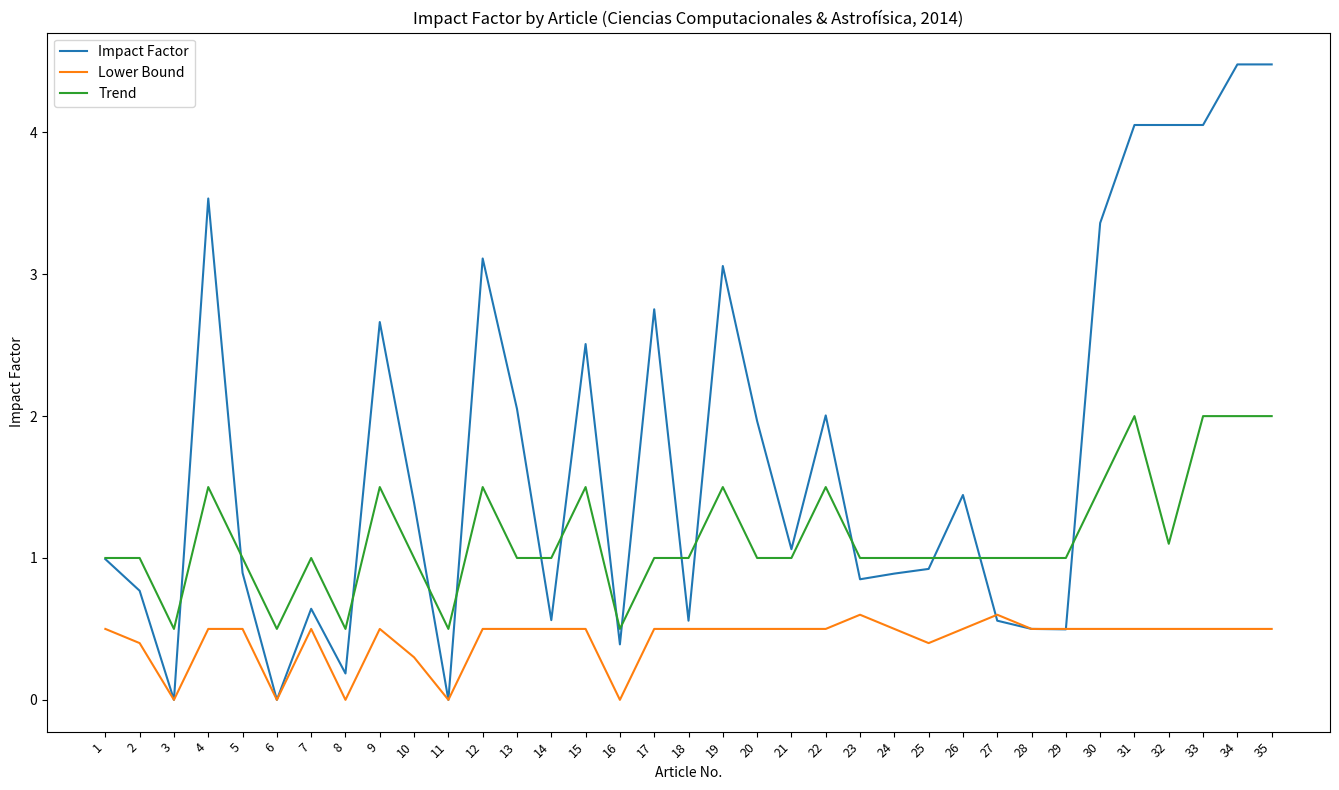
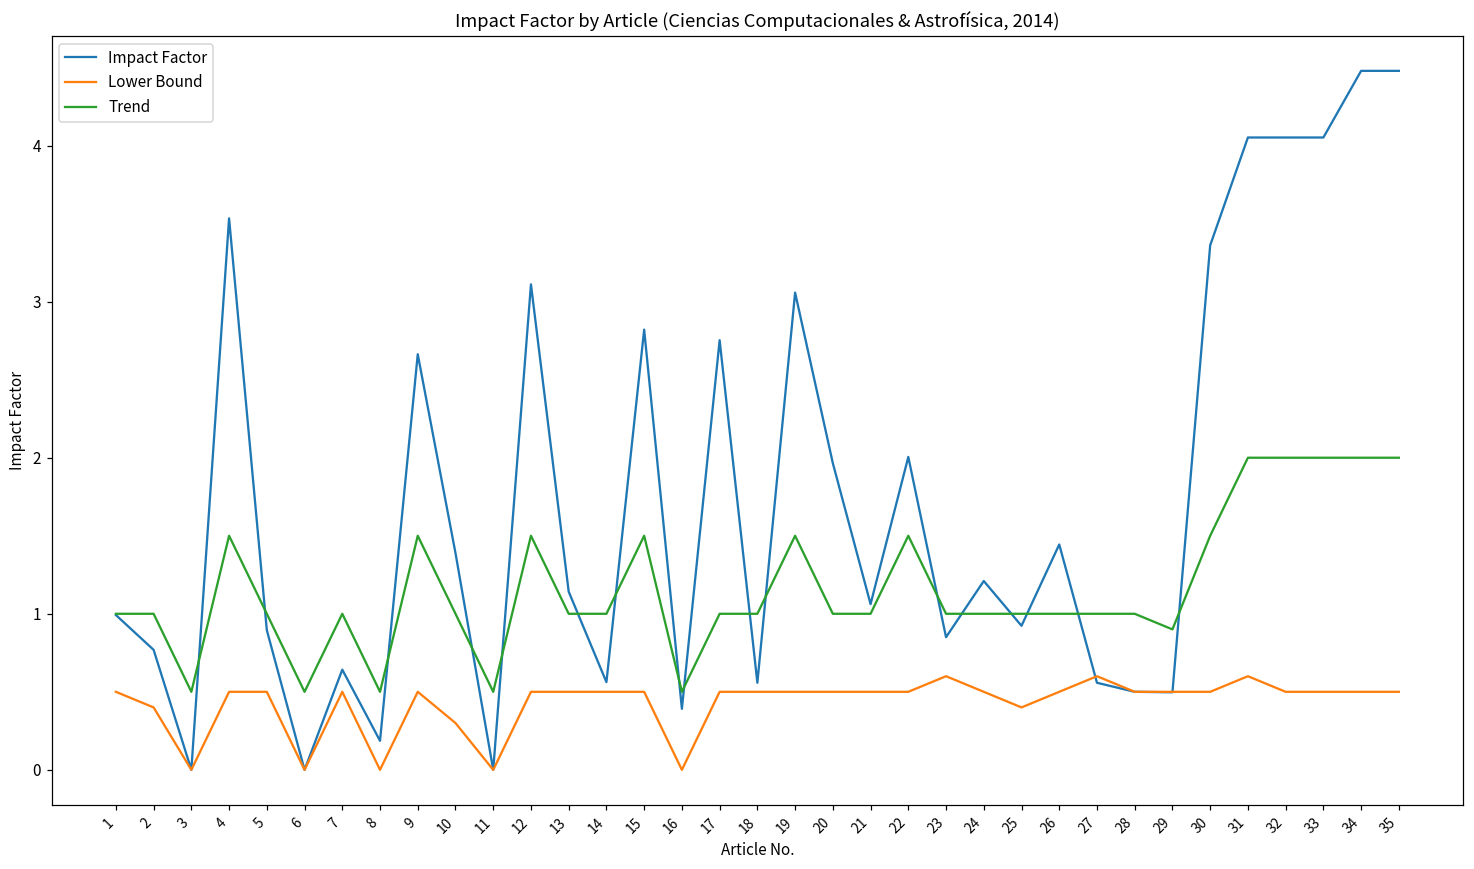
Impact Factor, 13: 2.05 -> 1.14
Impact Factor, 15: 2.51 -> 2.82
Impact Factor, 24: 0.89 -> 1.21
Trend, 29: 1.0 -> 0.9
Lower Bound, 31: 0.5 -> 0.6
Trend, 32: 1.1 -> 2.0
